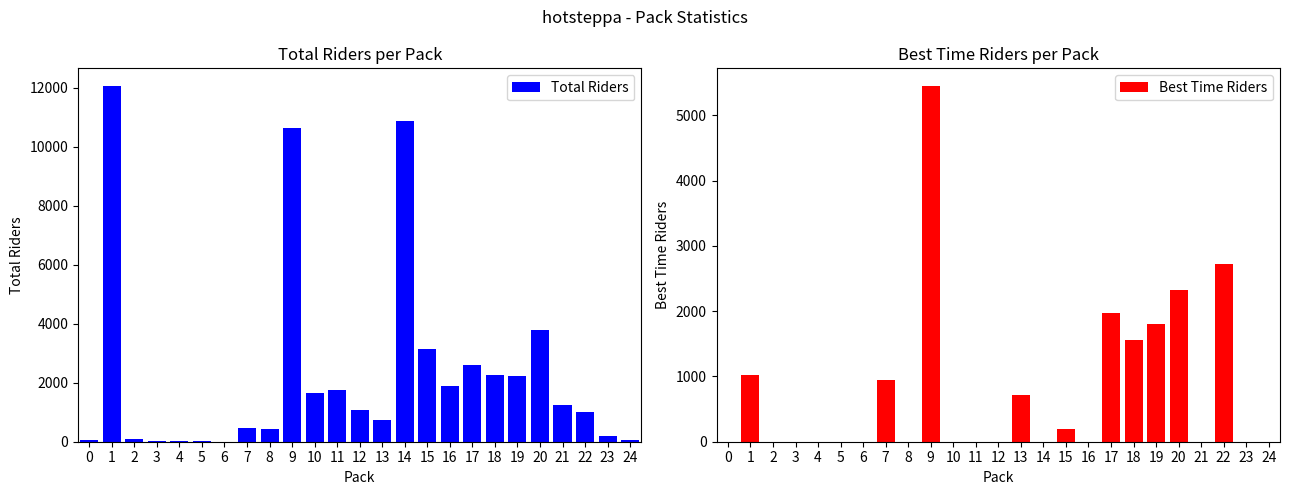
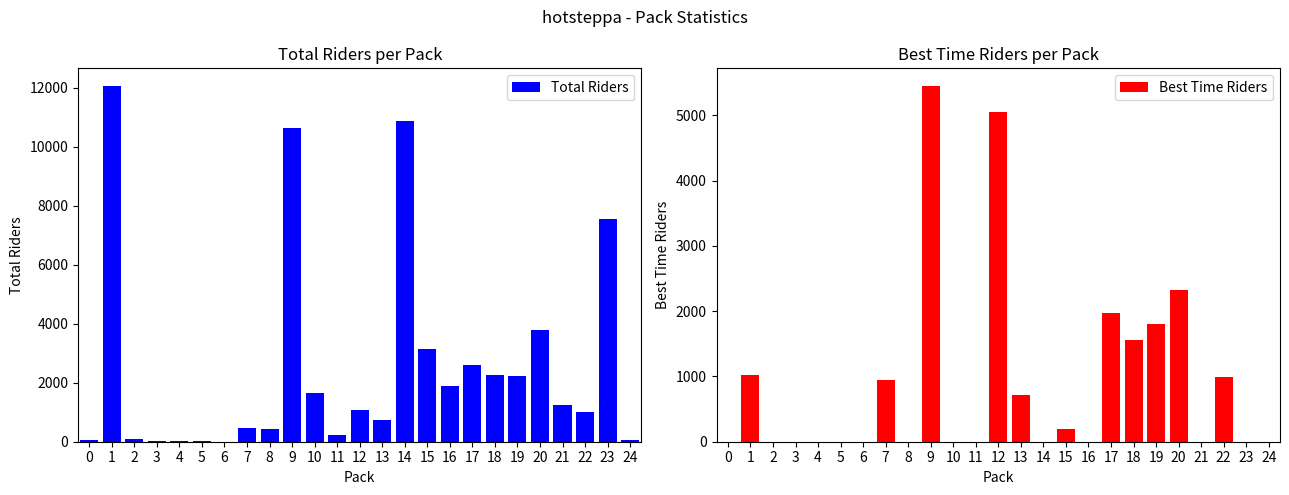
Total Riders per Pack, 11: 1700 -> 200
Total Riders per Pack, 23: 200 -> 7600
Best Time Riders per Pack, 12: 0 -> 5000
Best Time Riders per Pack, 22: 2700 -> 1000
